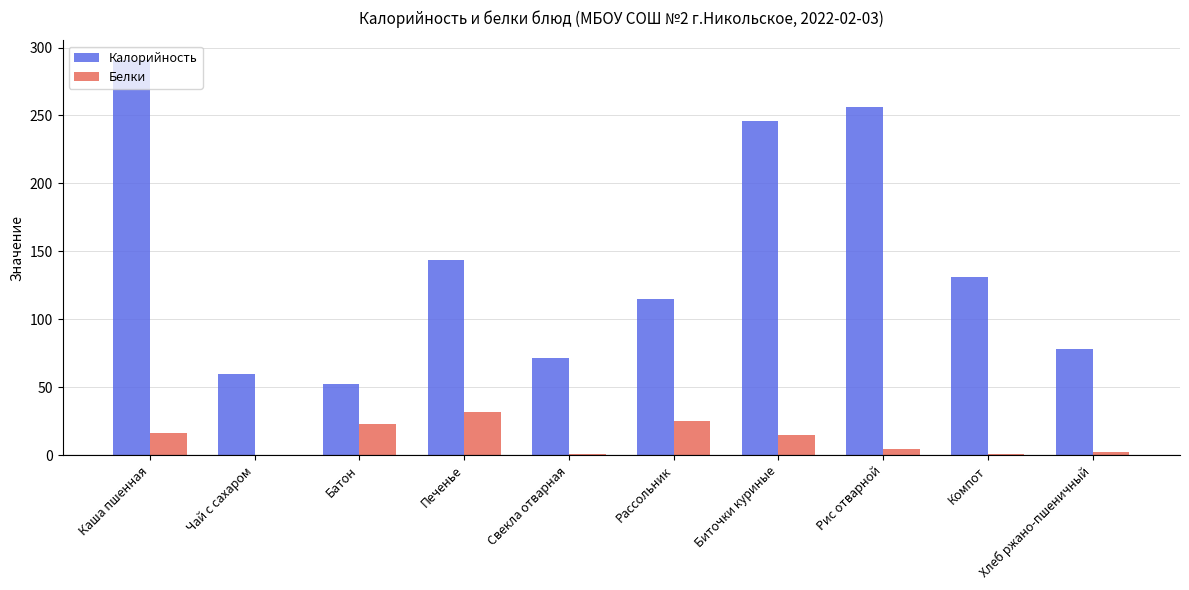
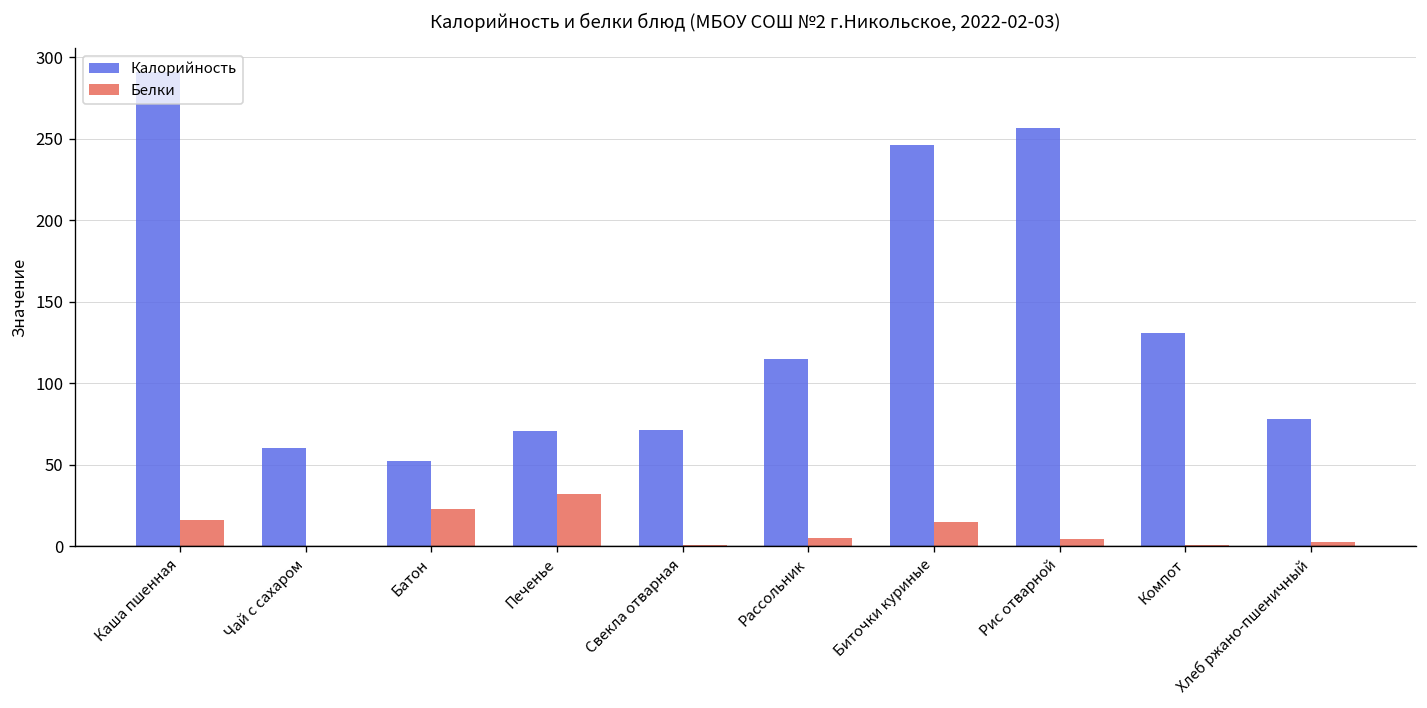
Калорийность, Печенье: 144 -> 71
Белки, Рассольник: 26 -> 5
